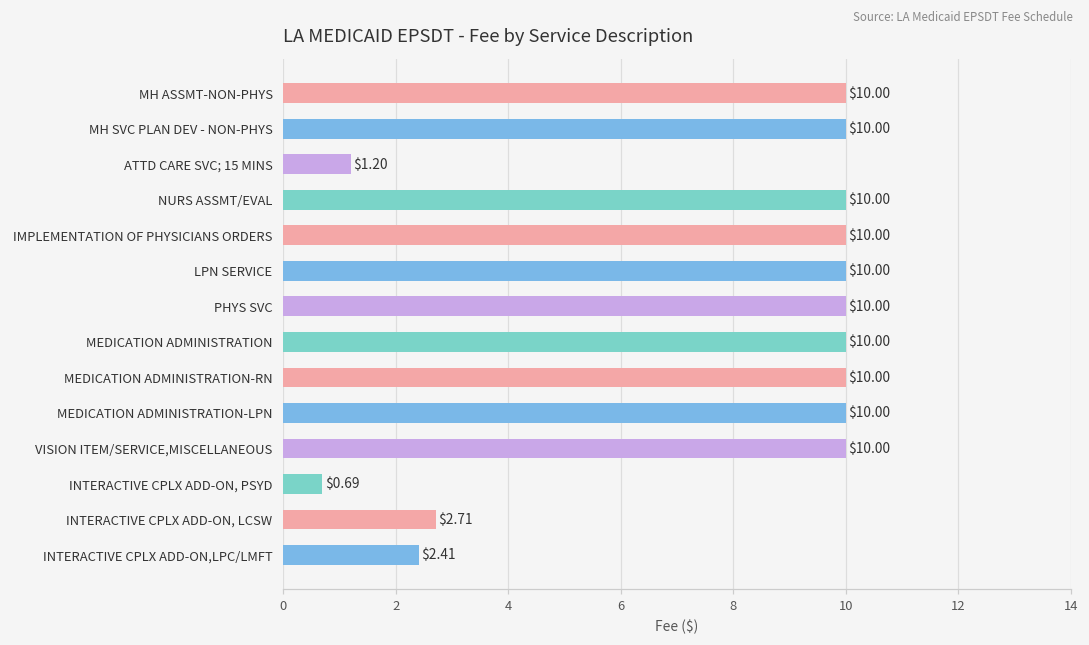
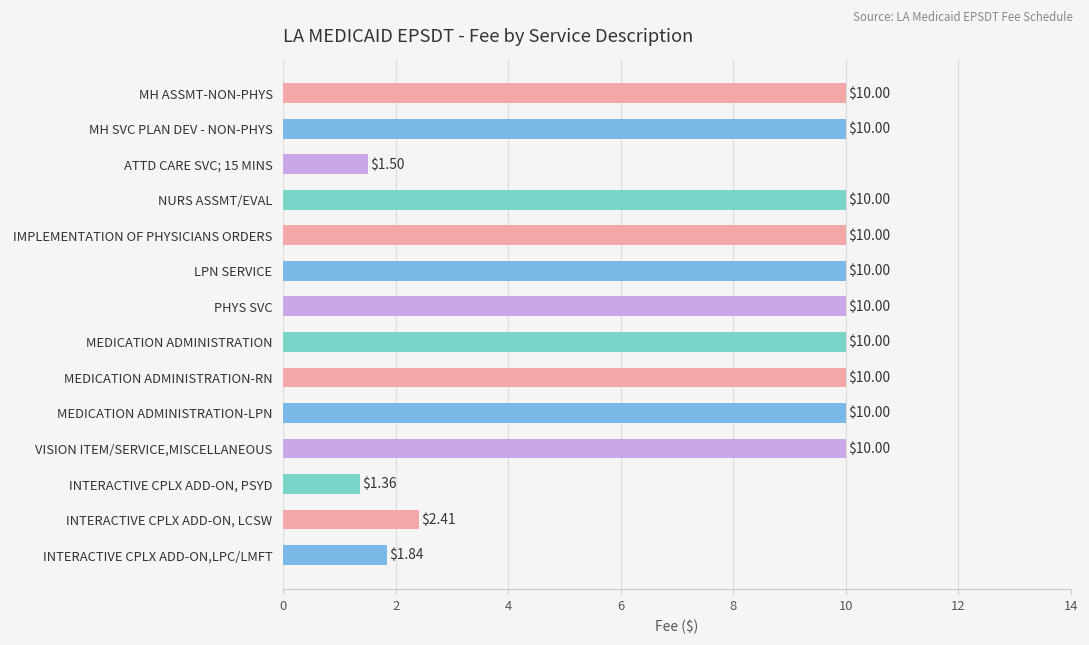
ATTD CARE SVC; 15 MINS: $1.20 -> $1.50
INTERACTIVE CPLX ADD-ON, PSYD: $0.69 -> $1.36
INTERACTIVE CPLX ADD-ON, LCSW: $2.71 -> $2.41
INTERACTIVE CPLX ADD-ON,LPC/LMFT: $2.41 -> $1.84
